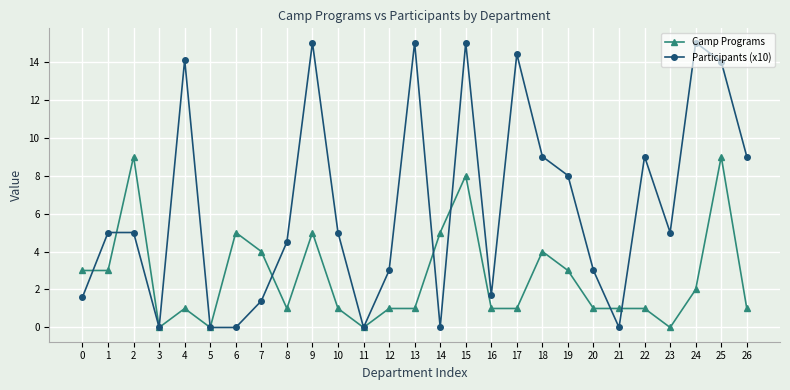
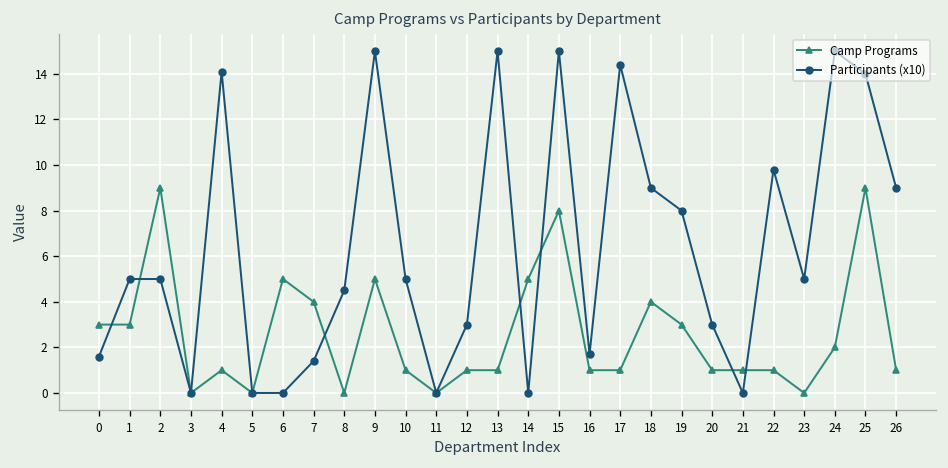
Camp Programs, 8: 1 -> 0
Participants (x10), 22: 9.0 -> 9.8
